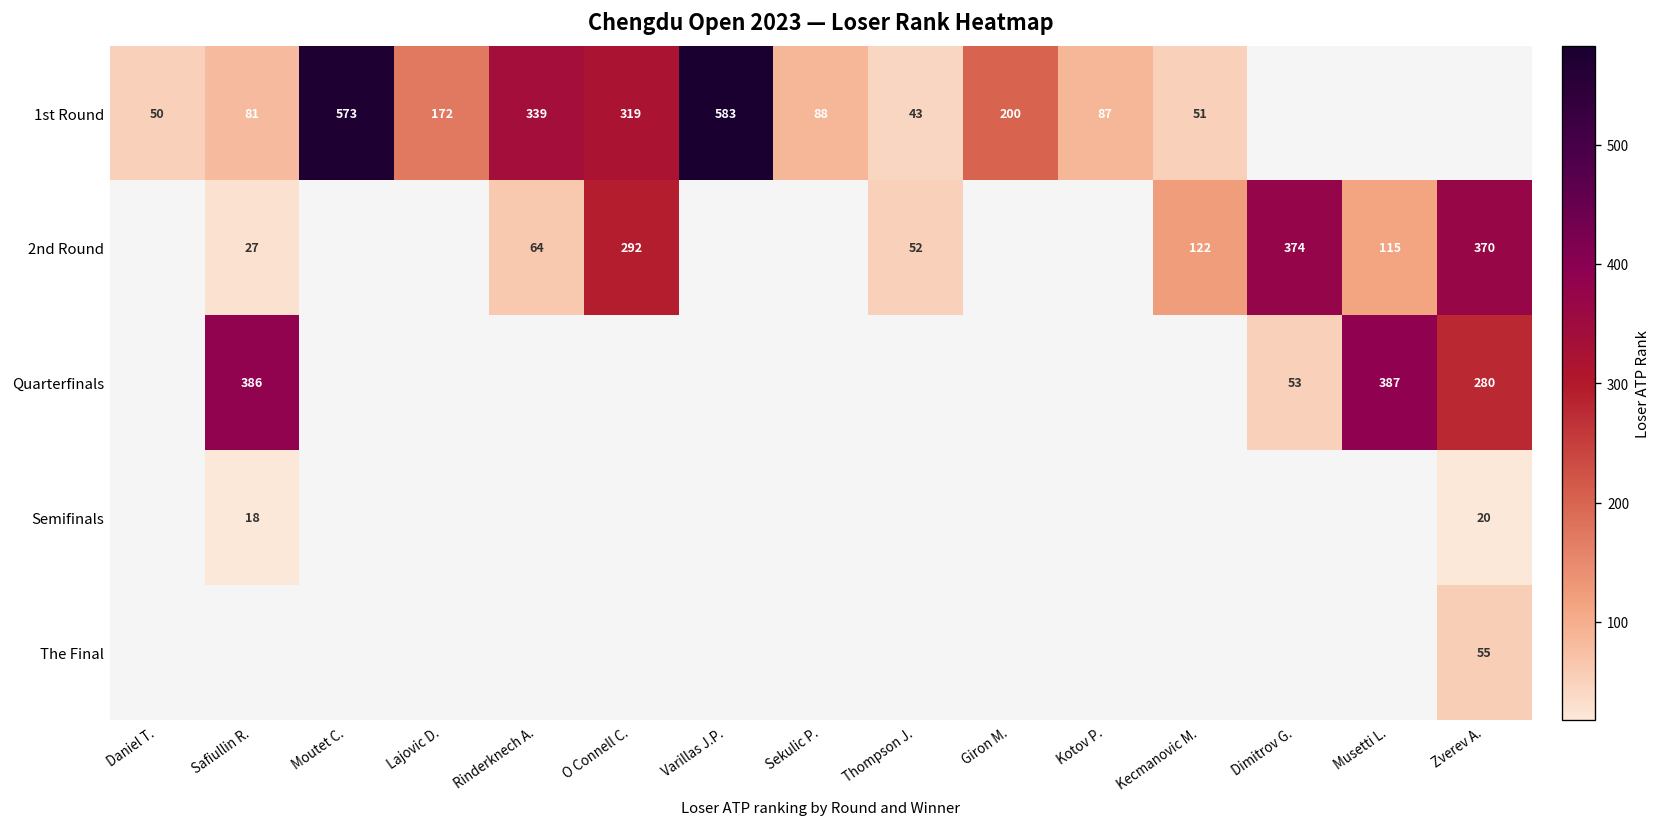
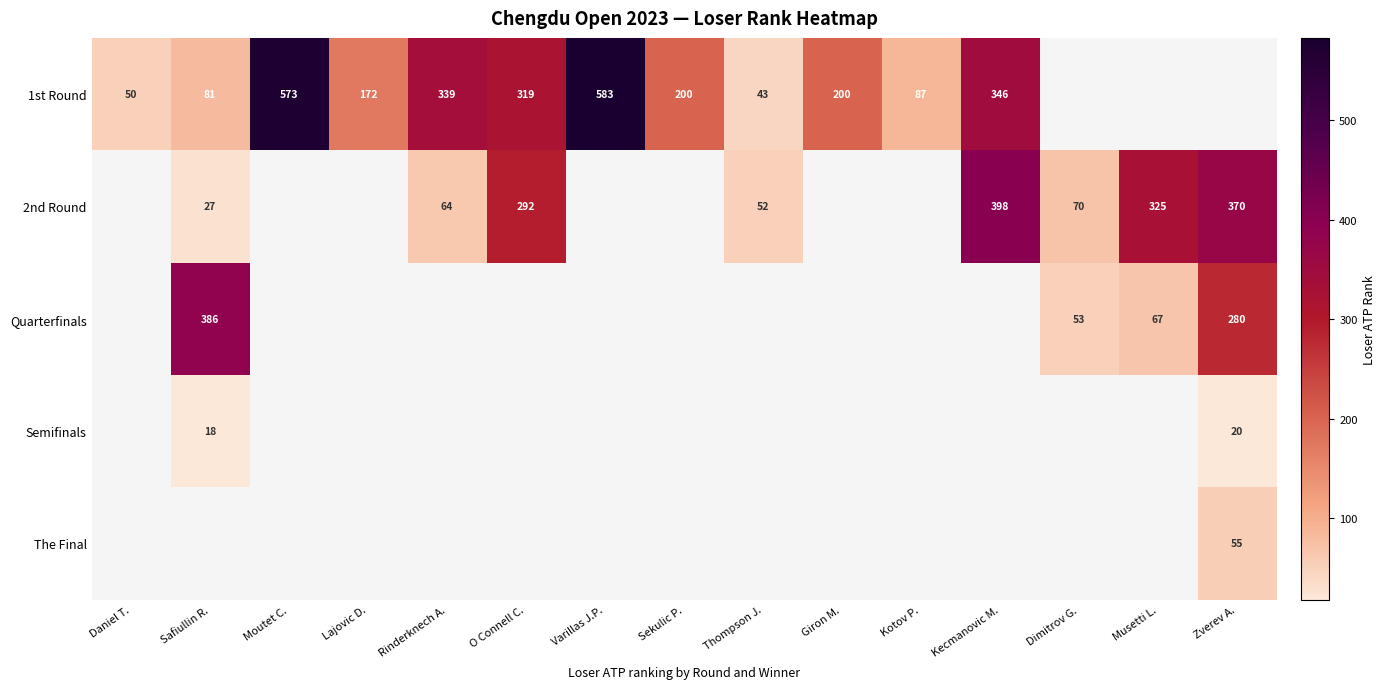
1st Round, Sekulic P.: 88 -> 200
1st Round, Kecmanovic M.: 51 -> 346
2nd Round, Kecmanovic M.: 122 -> 398
2nd Round, Dimitrov G.: 374 -> 70
2nd Round, Musetti L.: 115 -> 325
Quarterfinals, Musetti L.: 387 -> 67
